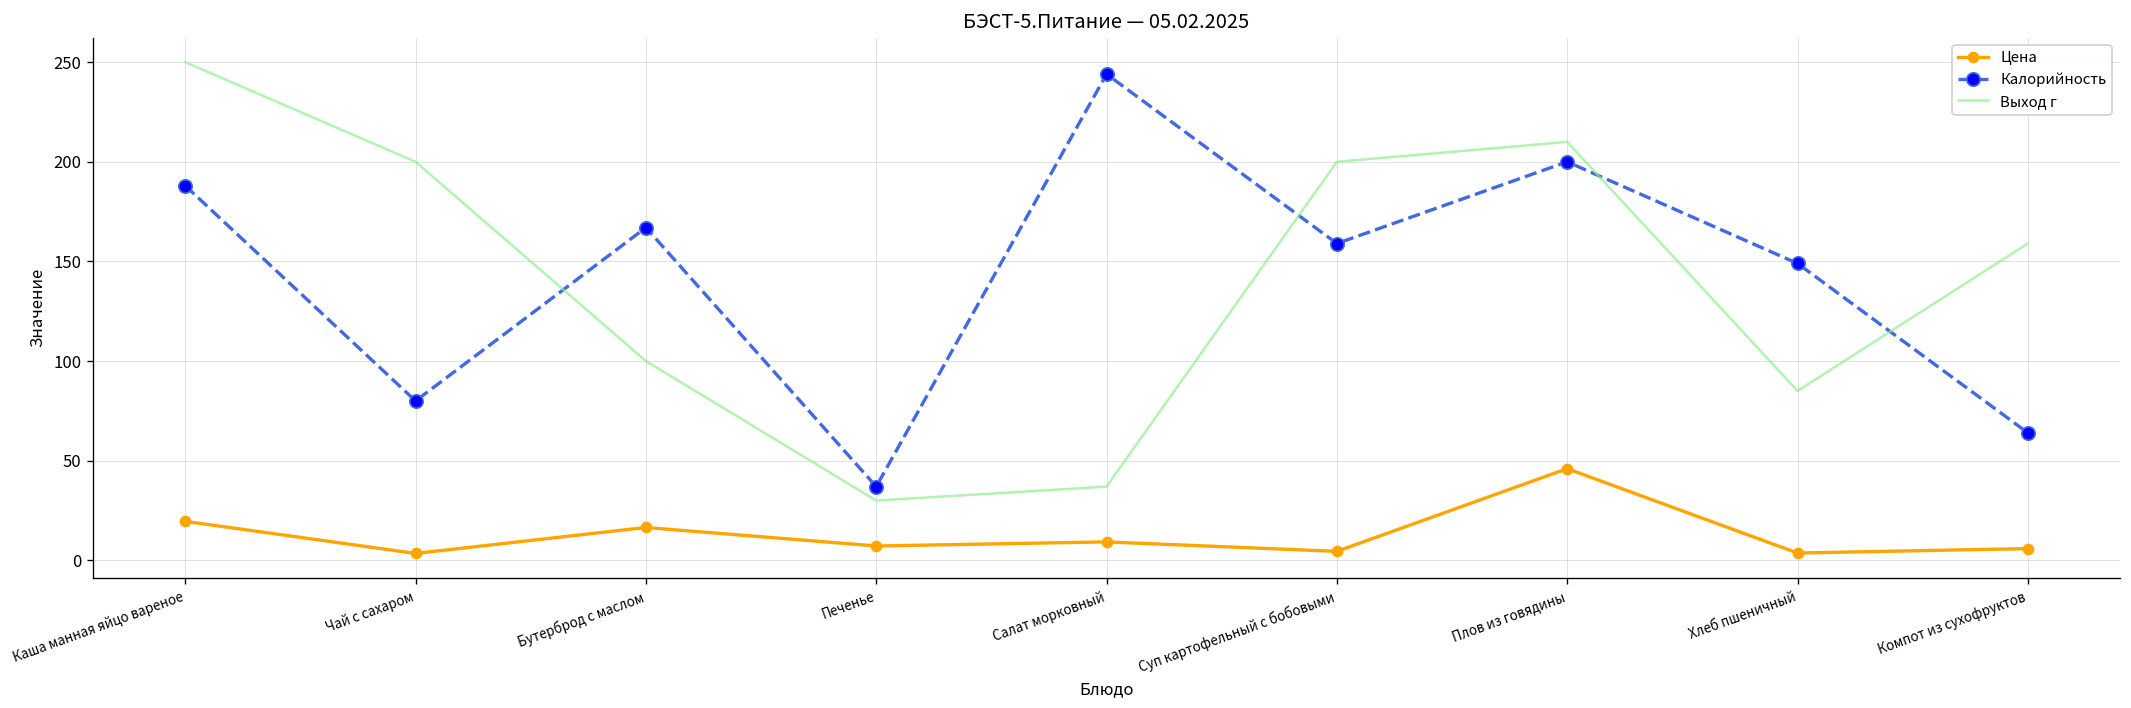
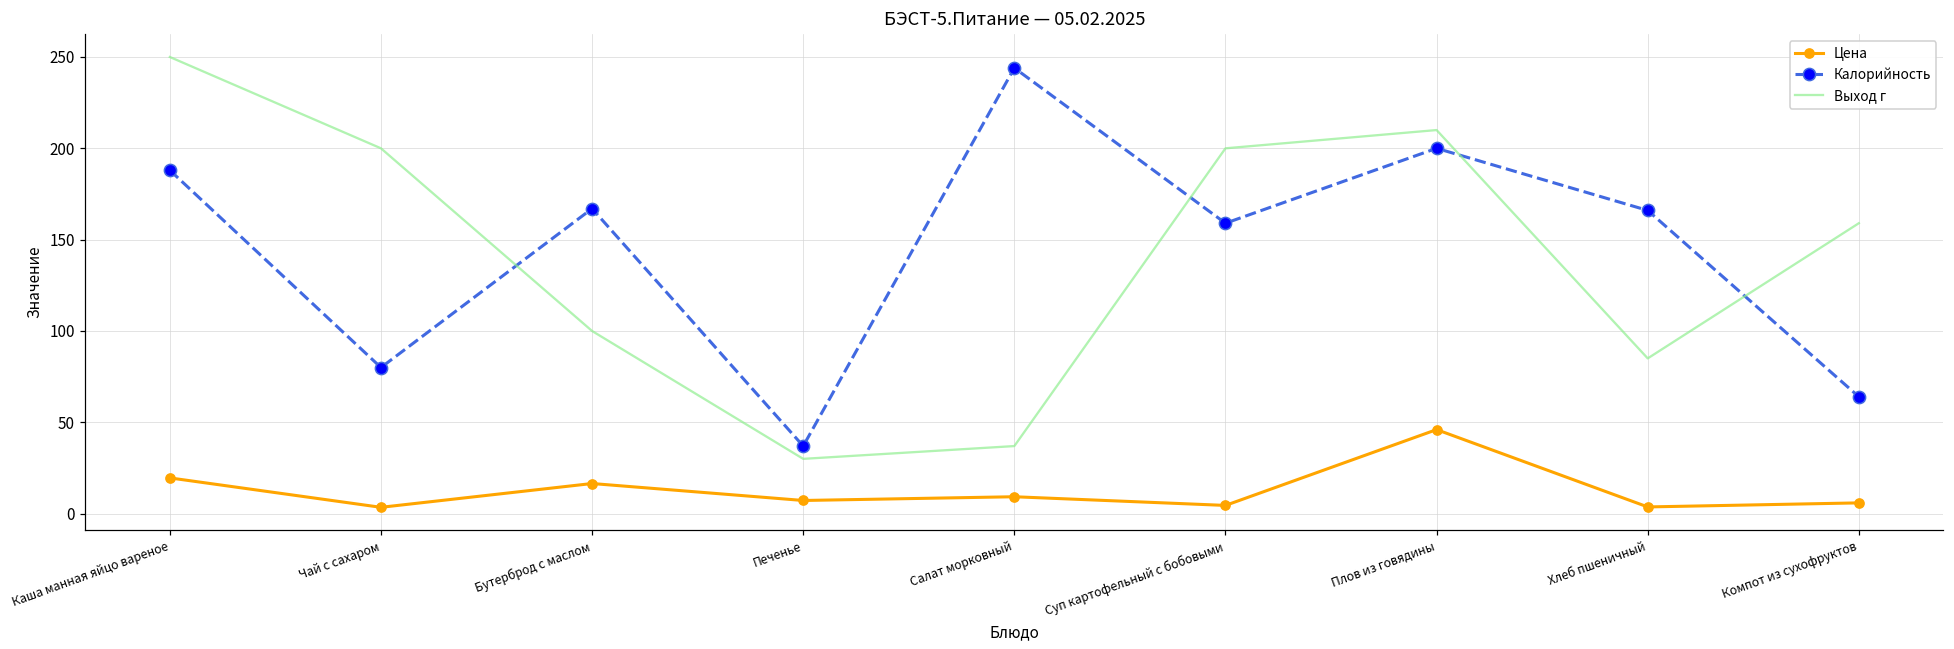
Калорийность, Хлеб пшеничный: 149 -> 166
